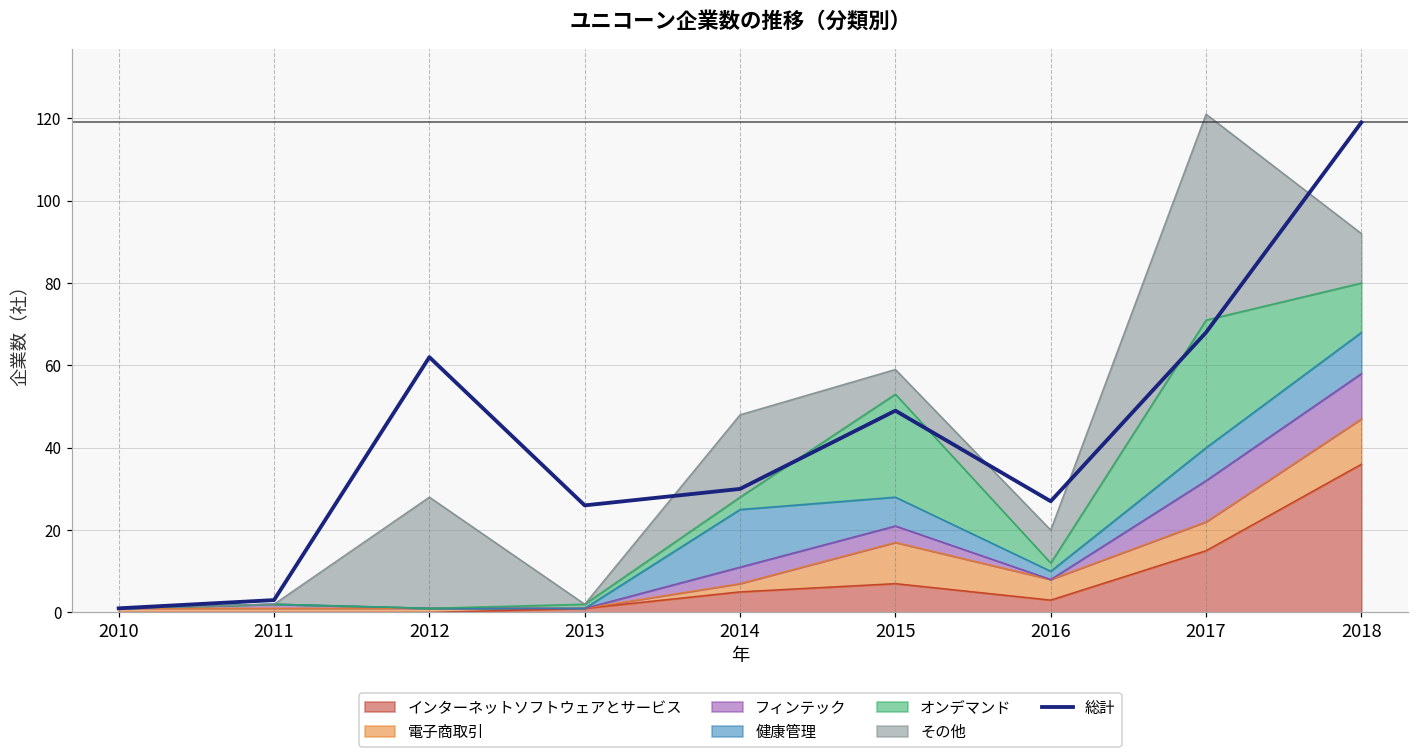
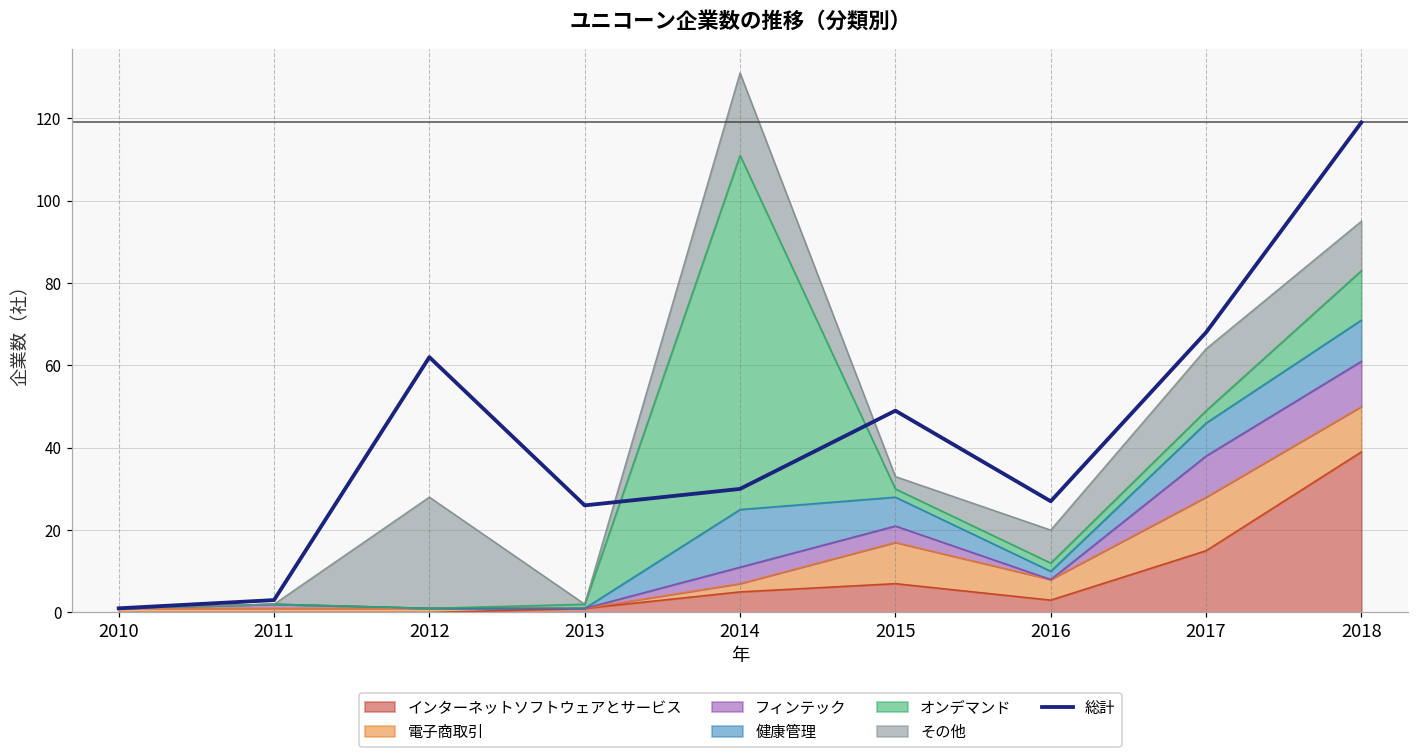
オンデマンド, 2014: 3 -> 86
オンデマンド, 2015: 25 -> 2
その他, 2015: 6 -> 3
電子商取引, 2017: 7 -> 13
オンデマンド, 2017: 31 -> 3
その他, 2017: 50 -> 15
インターネットソフトウェアとサービス, 2018: 36 -> 39
